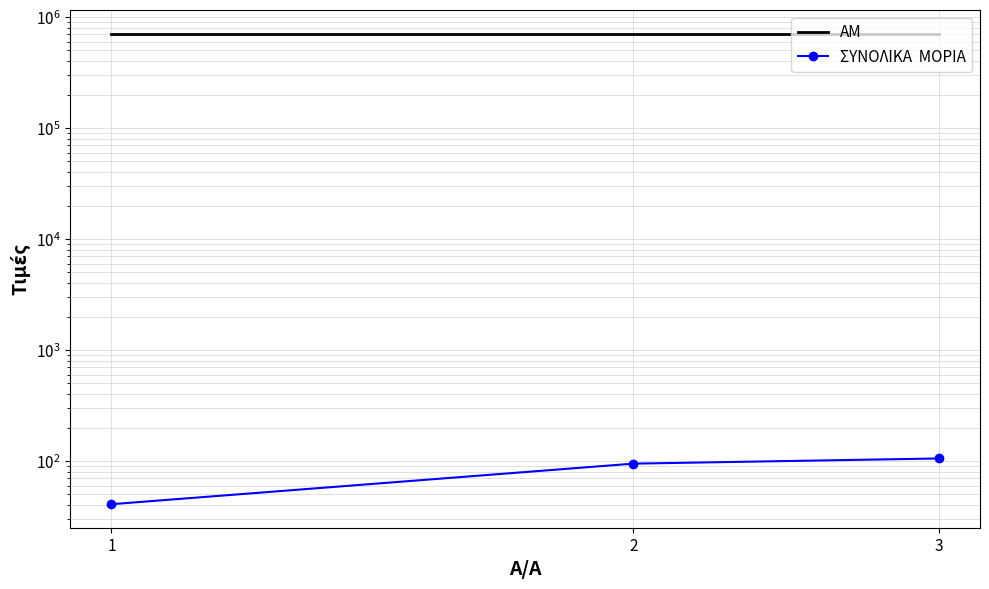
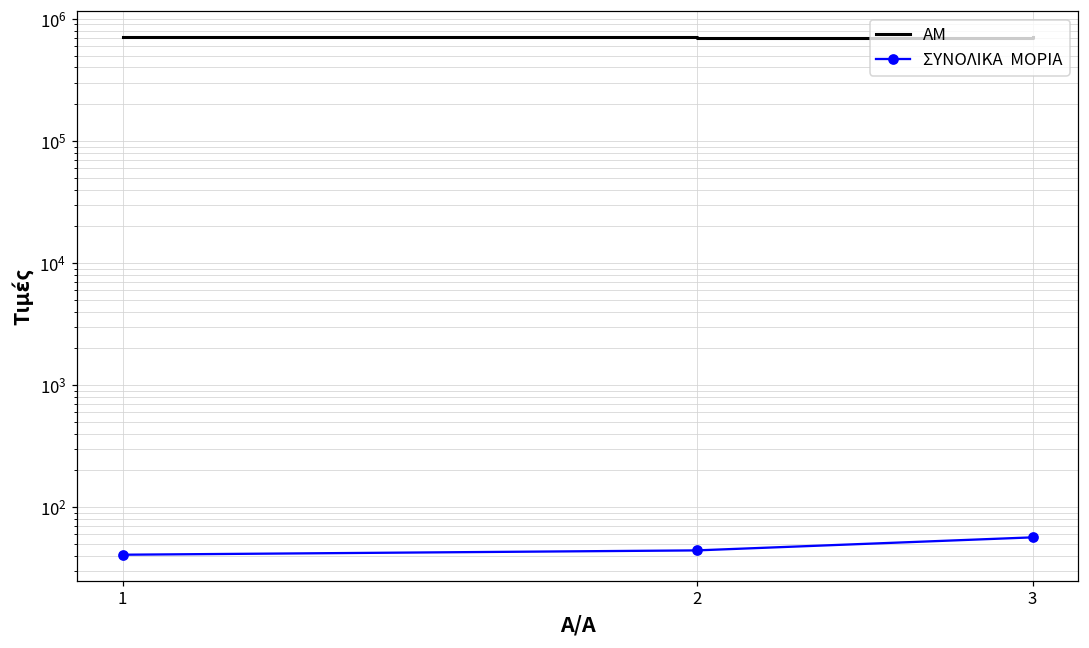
ΣΥΝΟΛΙΚΑ ΜΟΡΙΑ, 2: 90 -> 44
ΣΥΝΟΛΙΚΑ ΜΟΡΙΑ, 3: 110 -> 60
